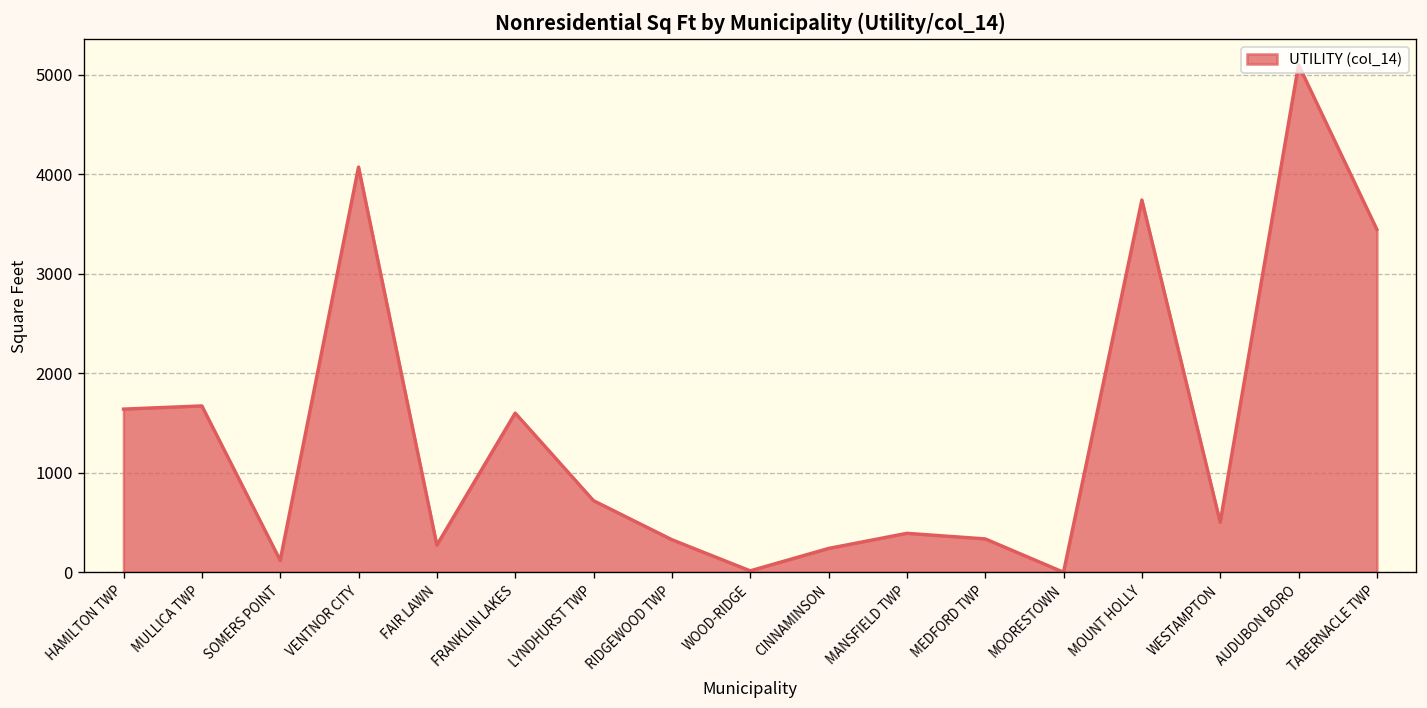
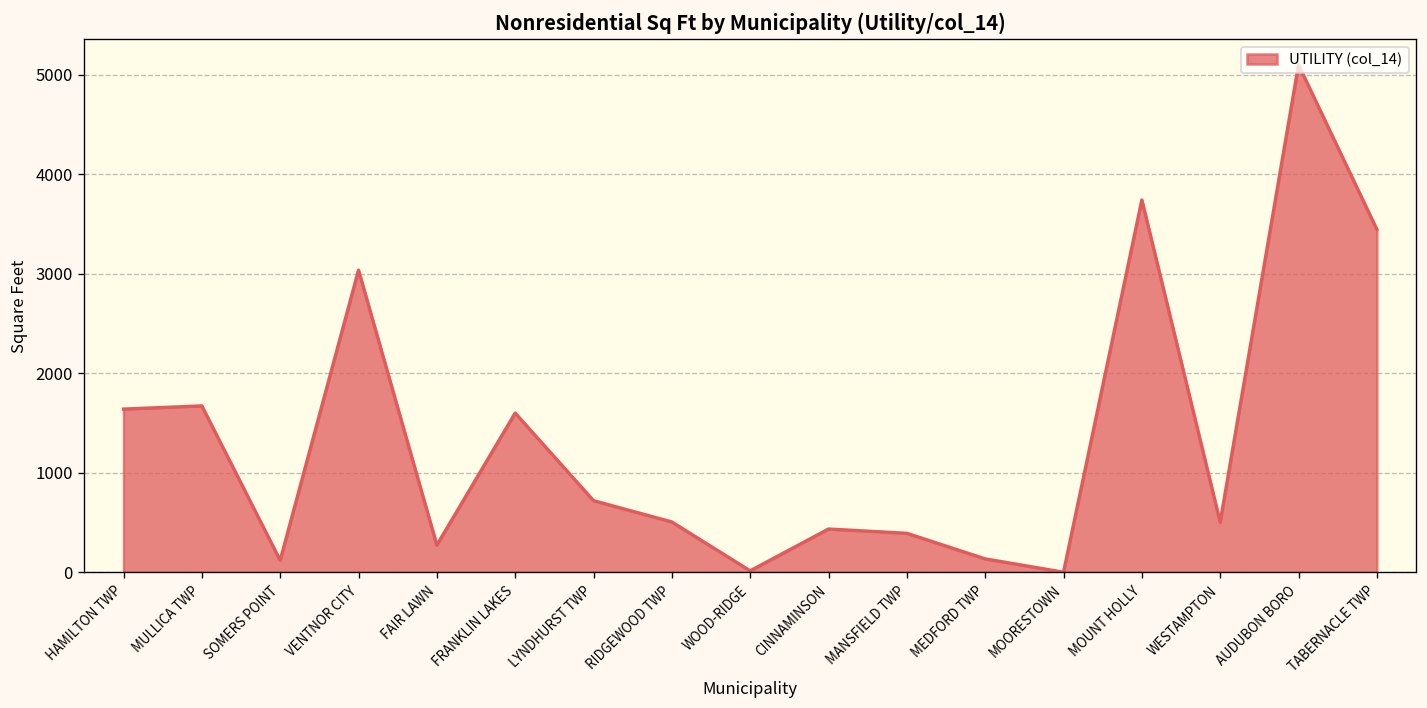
VENTNOR CITY: 4100 -> 3000
RIDGEWOOD TWP: 300 -> 500
CINNAMINSON: 200 -> 400
MEDFORD TWP: 300 -> 100
